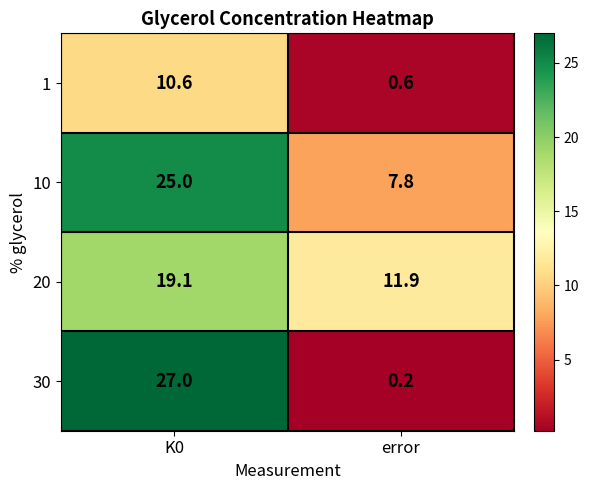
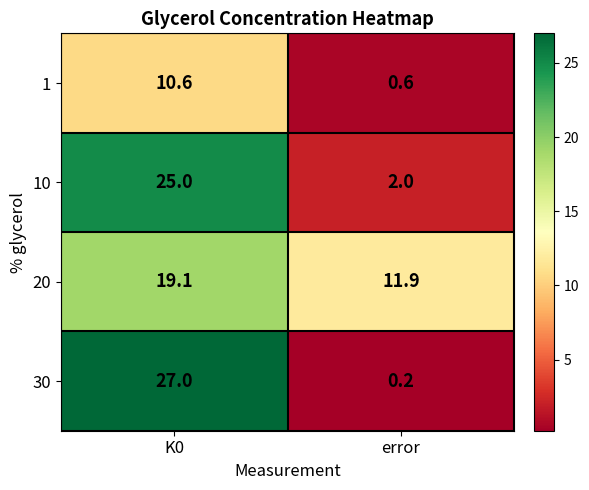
10, error: 7.8 -> 2.0
